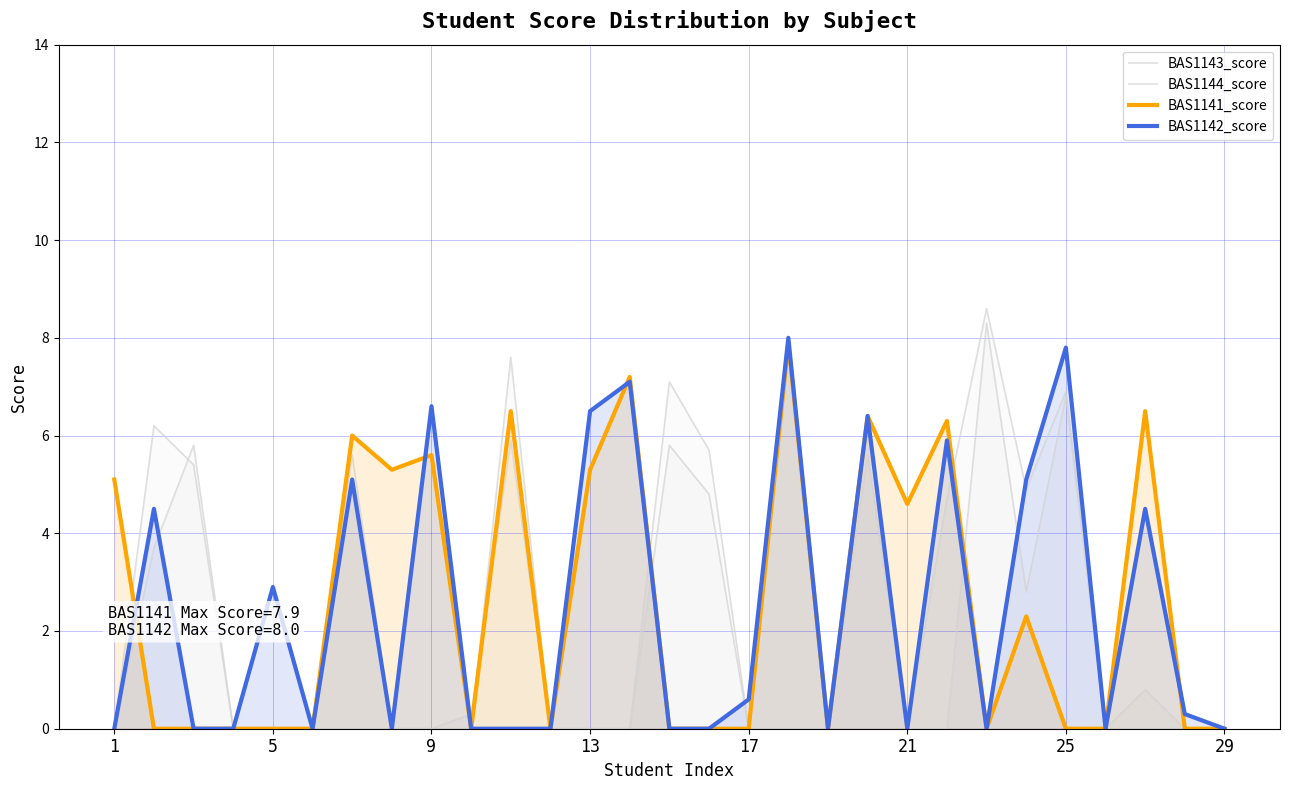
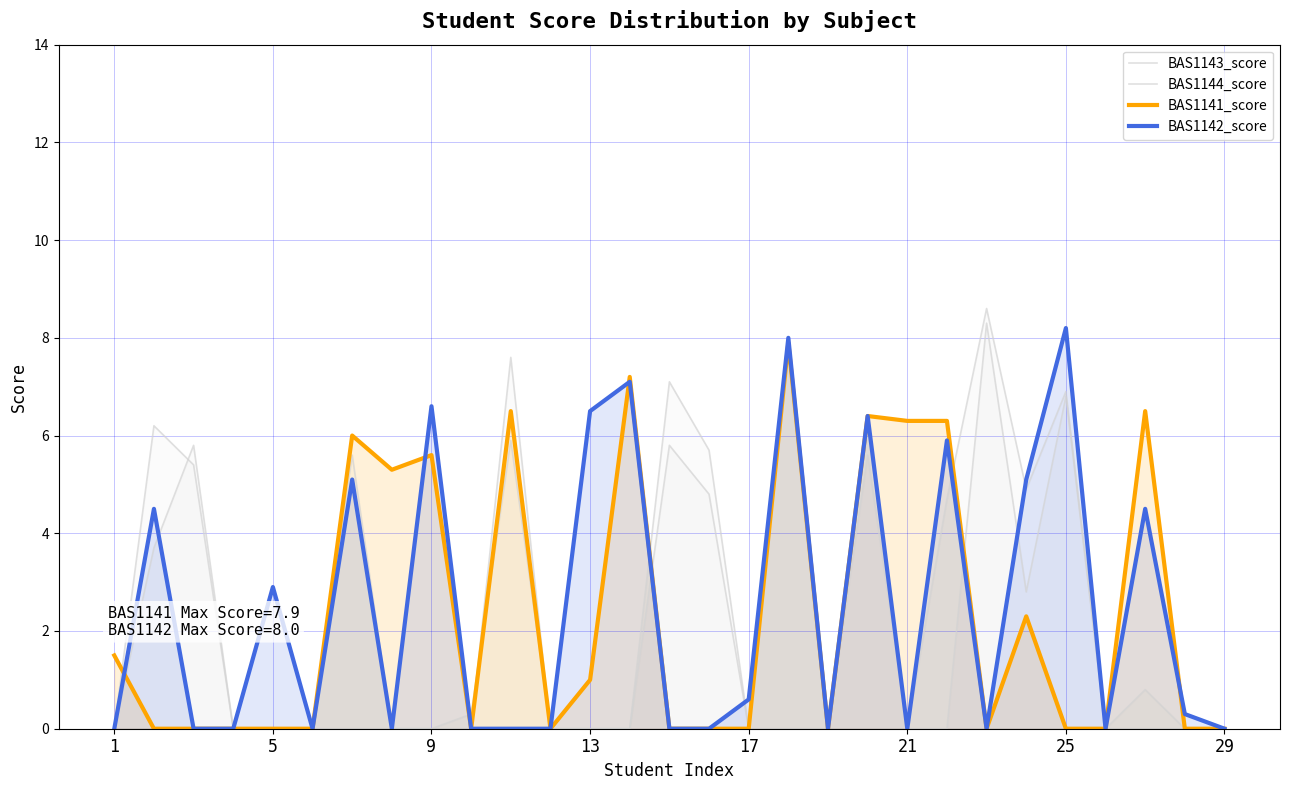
BAS1141_score, 1: 5.1 -> 1.5
BAS1141_score, 13: 5.3 -> 1.0
BAS1141_score, 21: 4.6 -> 6.3
BAS1142_score, 25: 7.8 -> 8.2
